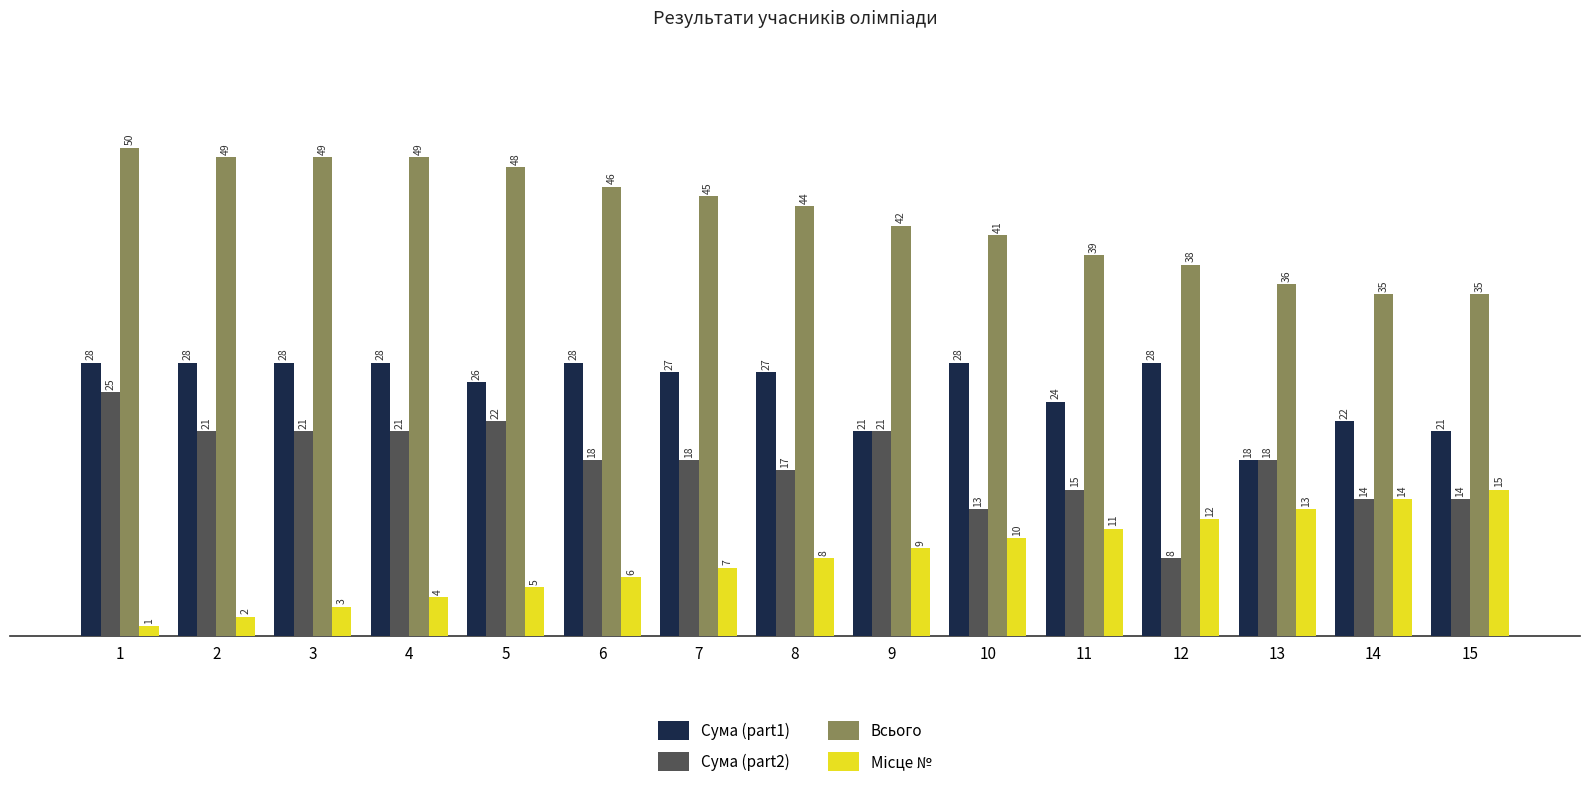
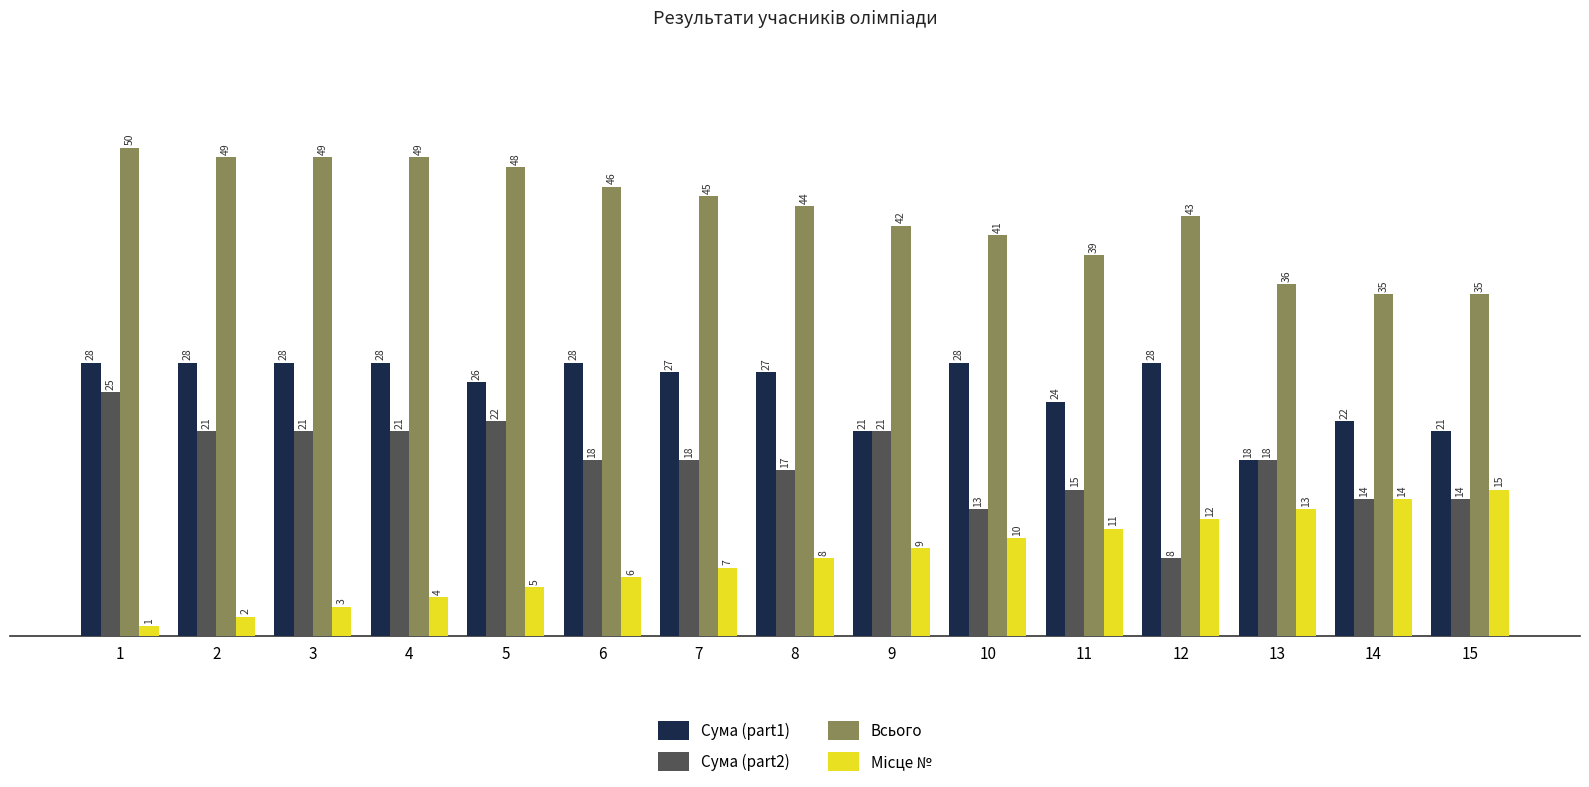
Всього, 12: 38 -> 43
